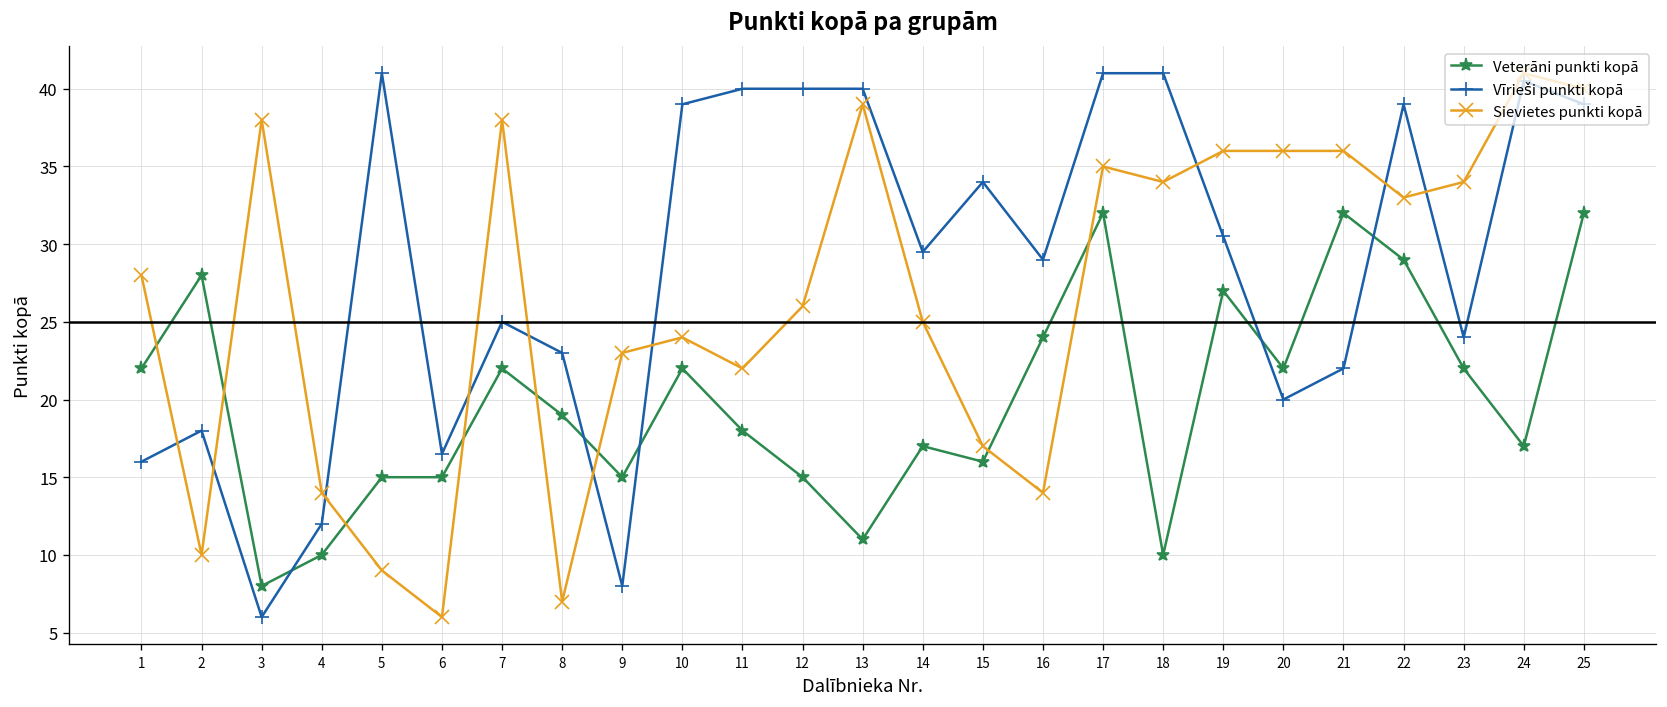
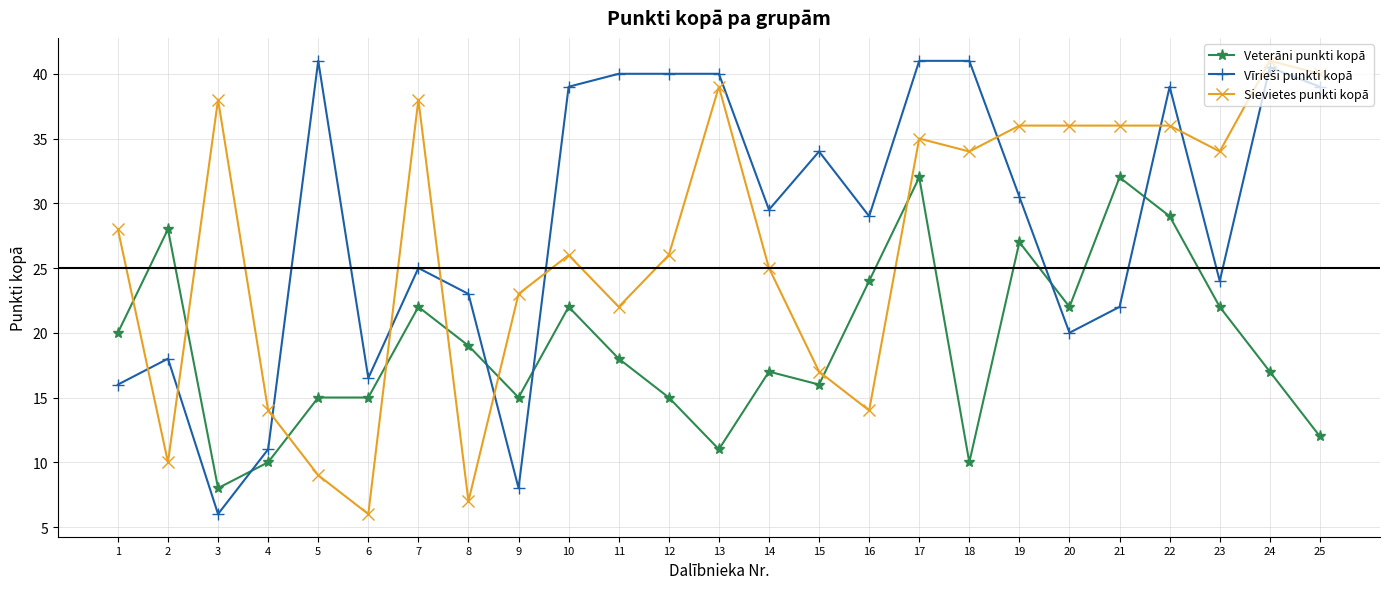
Veterāni punkti kopā, 1: 22 -> 20
Vīrieši punkti kopā, 4: 12 -> 11
Sievietes punkti kopā, 10: 24 -> 26
Sievietes punkti kopā, 22: 33 -> 36
Veterāni punkti kopā, 25: 32 -> 12
